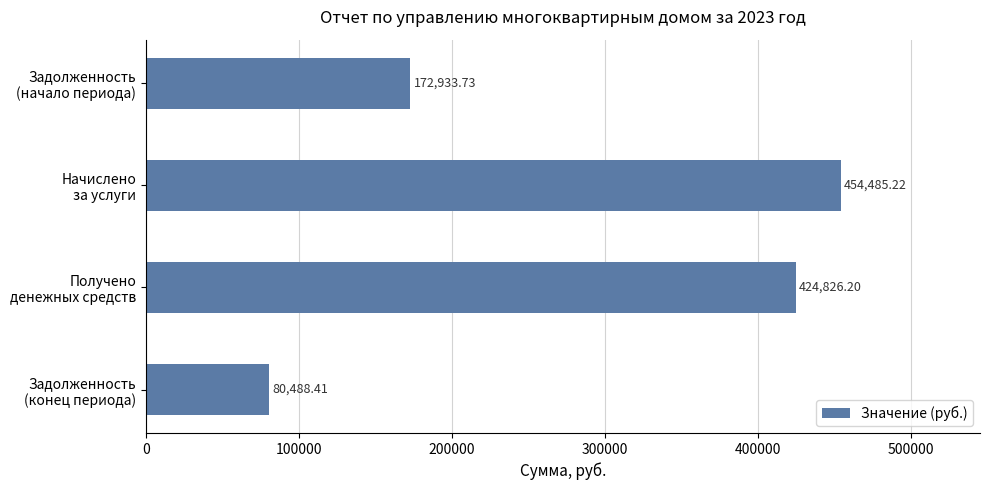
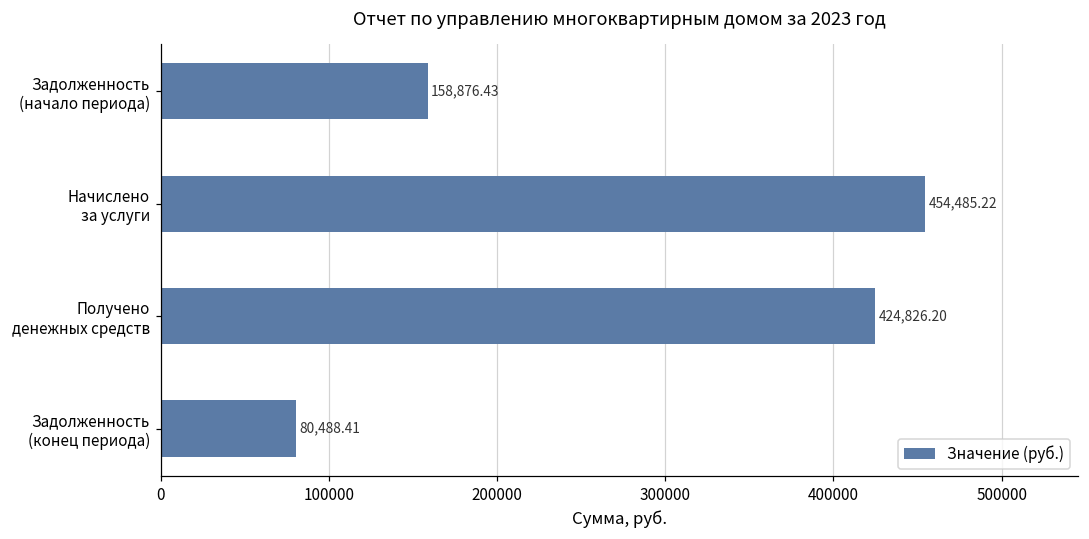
Задолженность (начало периода): 172,933.73 -> 158,876.43
